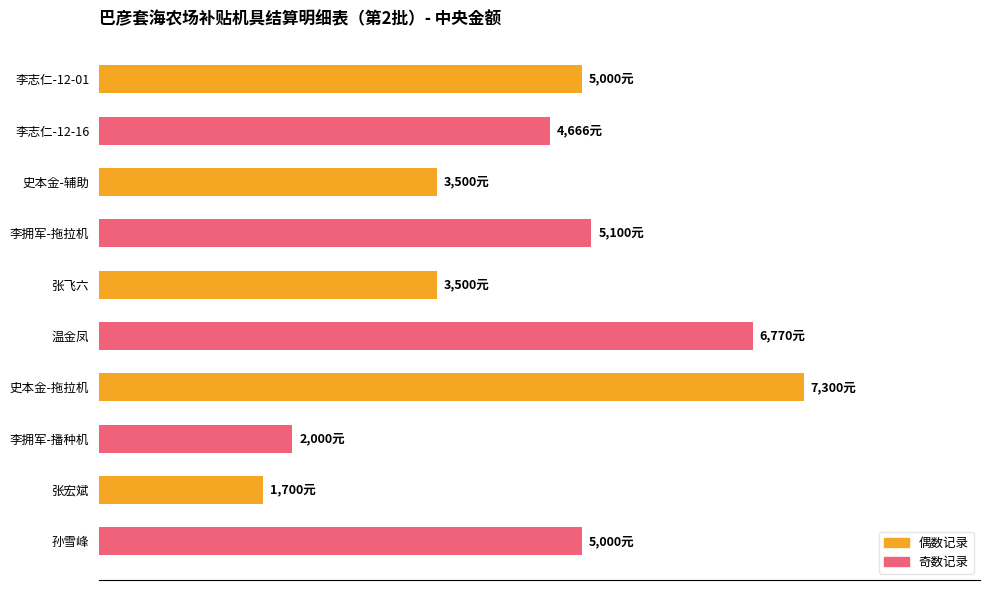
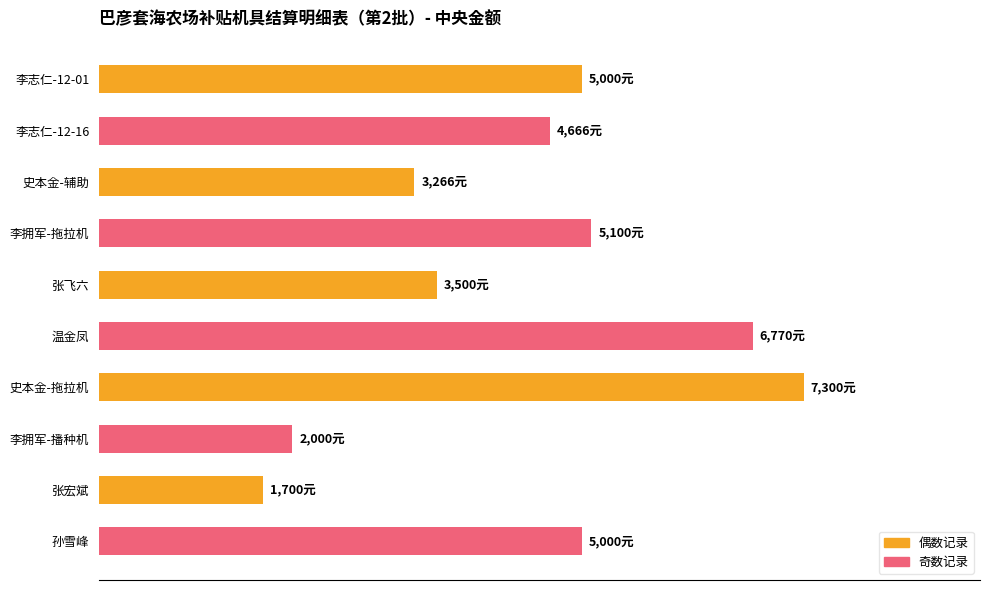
史本金-辅助: 3,500元 -> 3,266元
